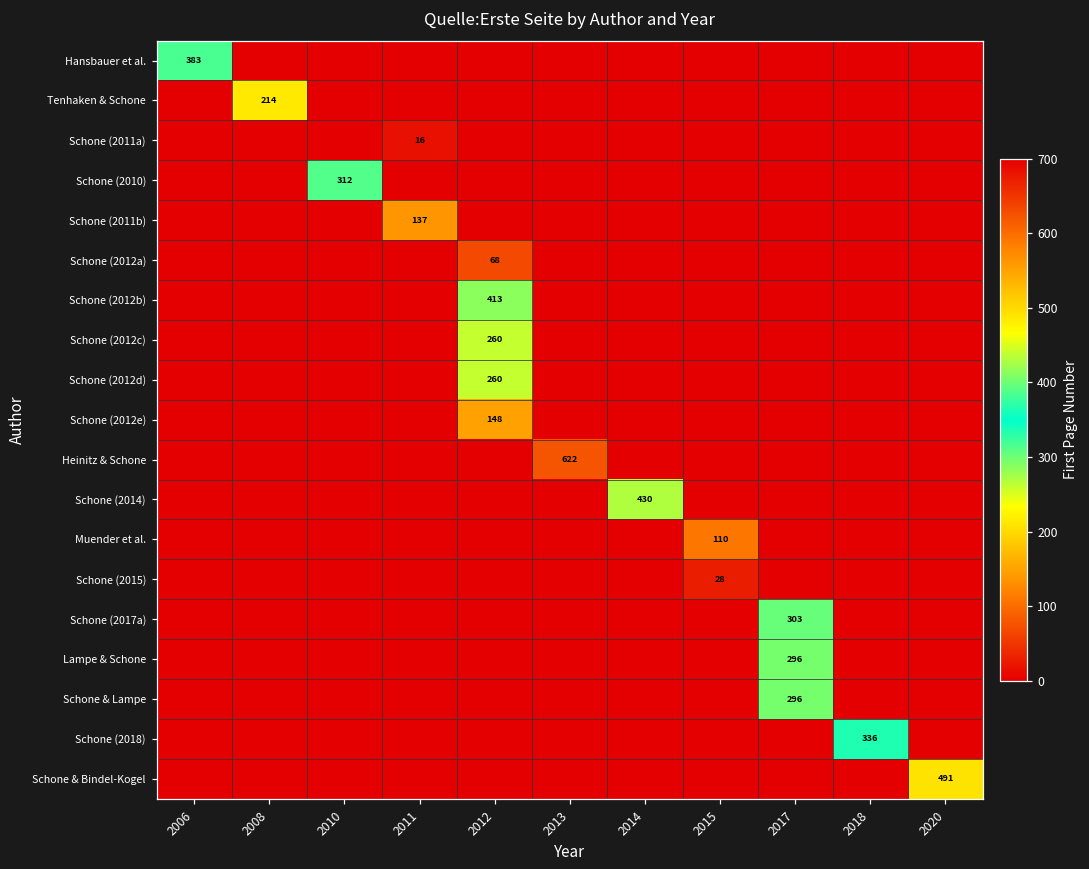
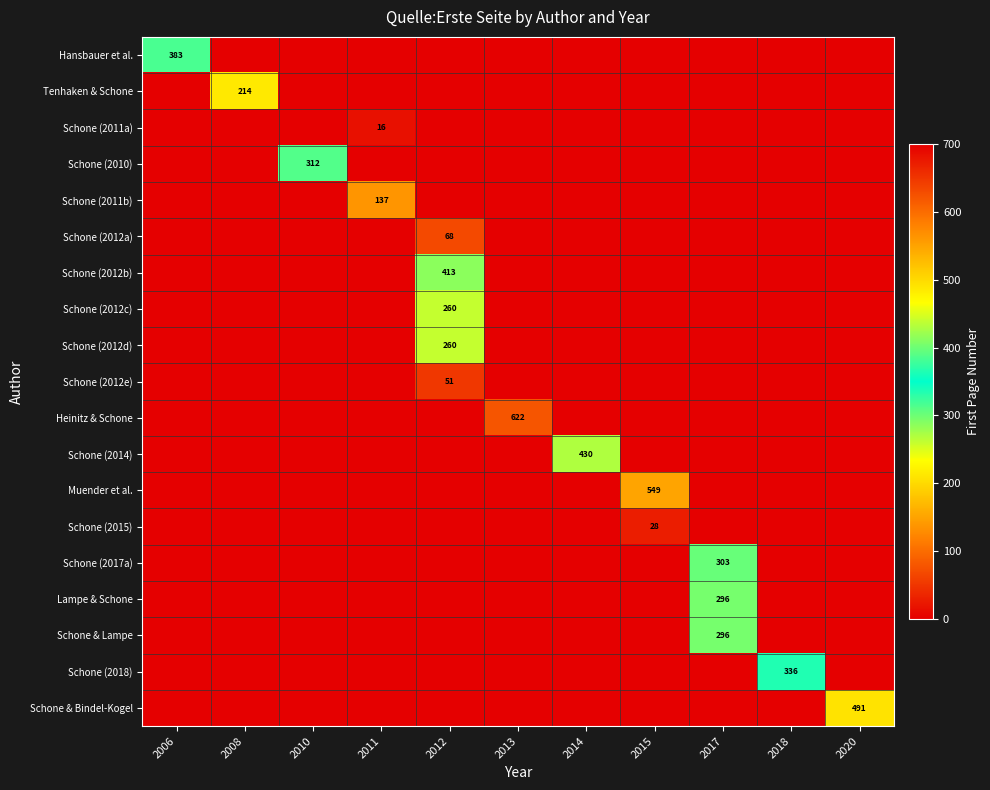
Schone (2012e), 2012: 148 -> 51
Muender et al., 2015: 110 -> 549
